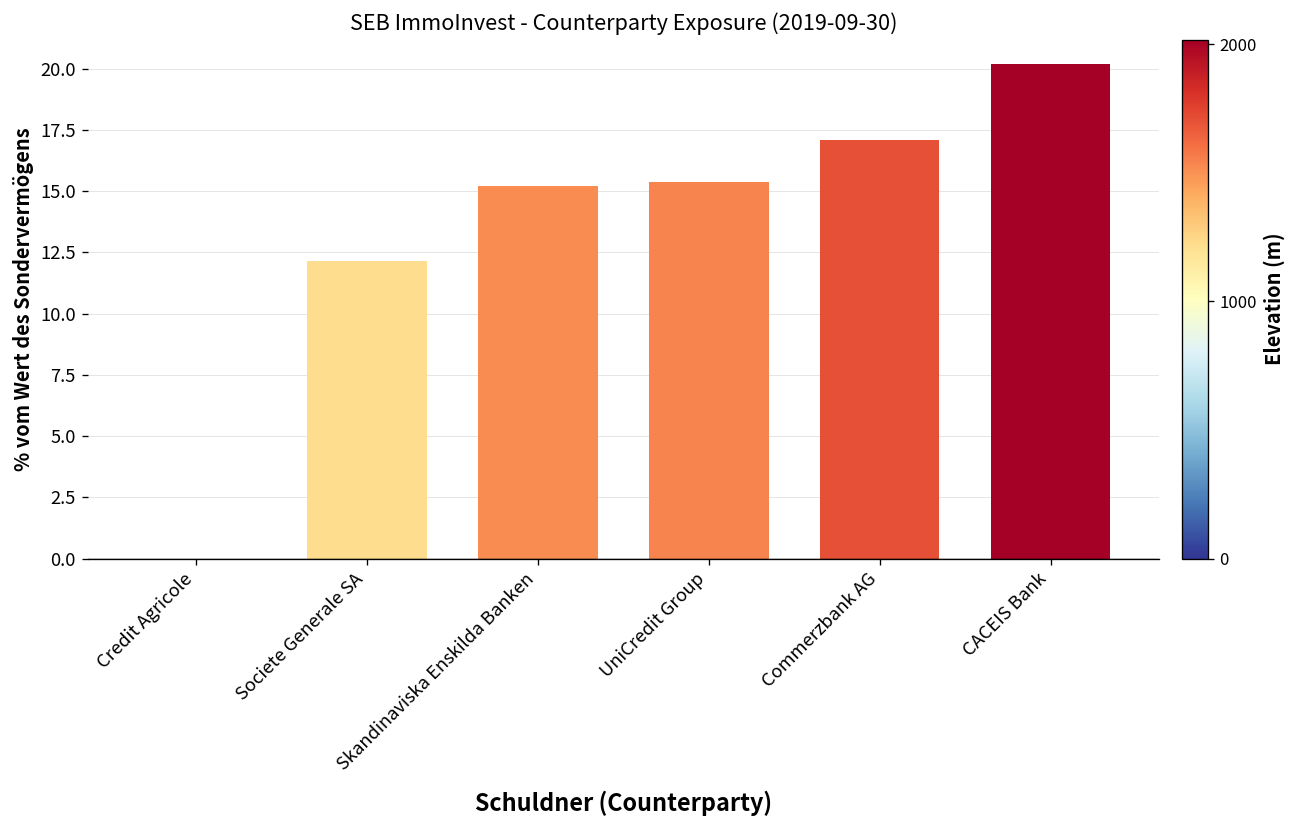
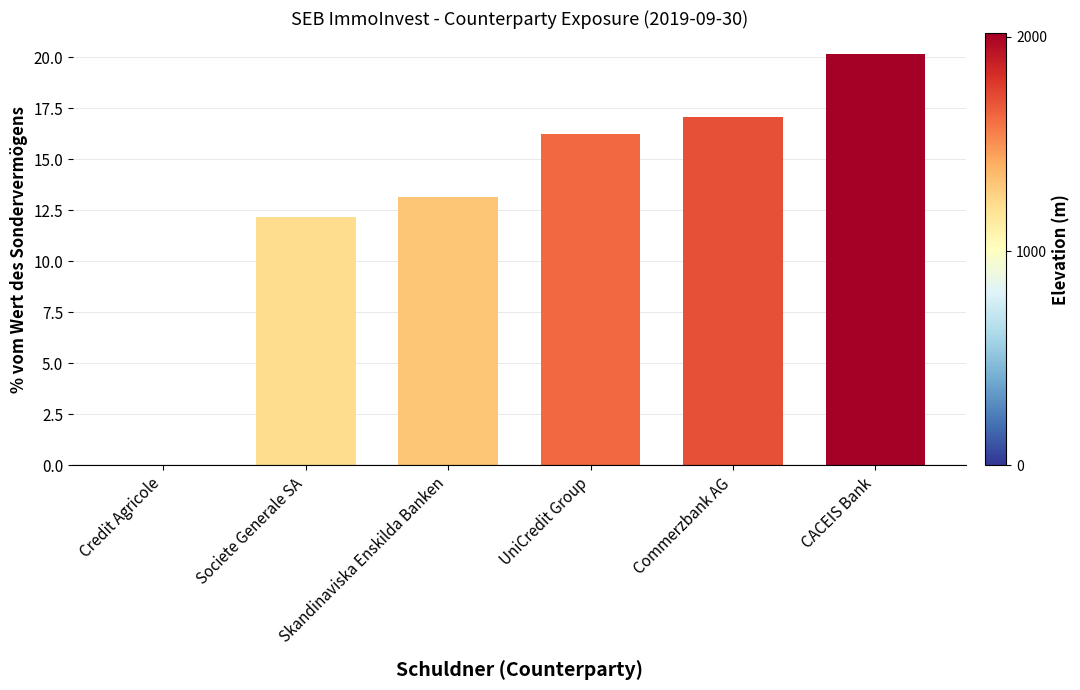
Skandinaviska Enskilda Banken: 15.2 -> 13.2
UniCredit Group: 15.4 -> 16.2
